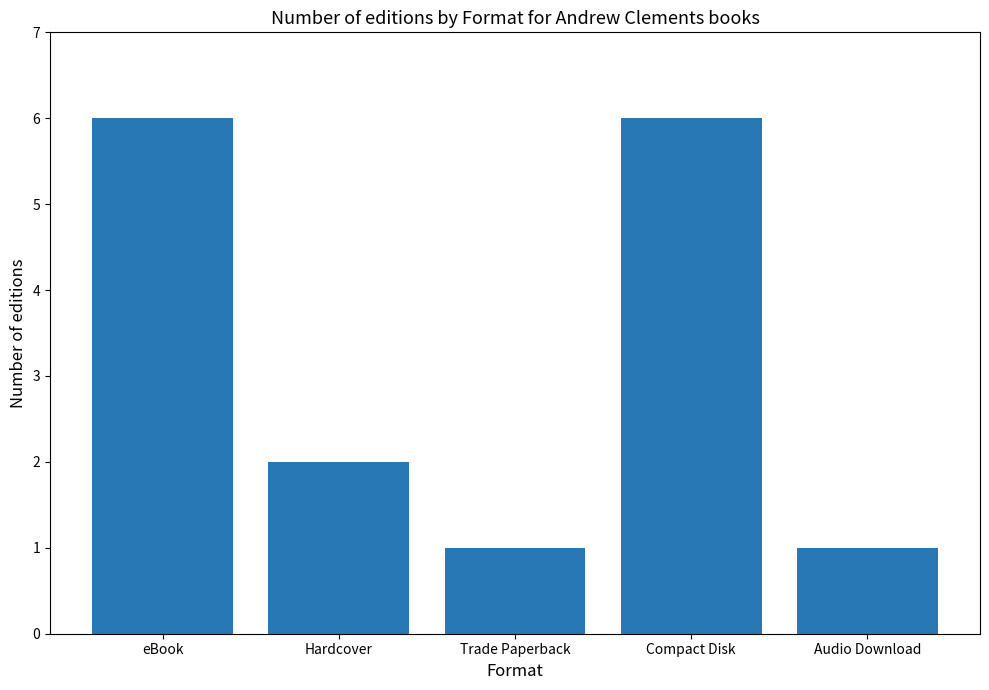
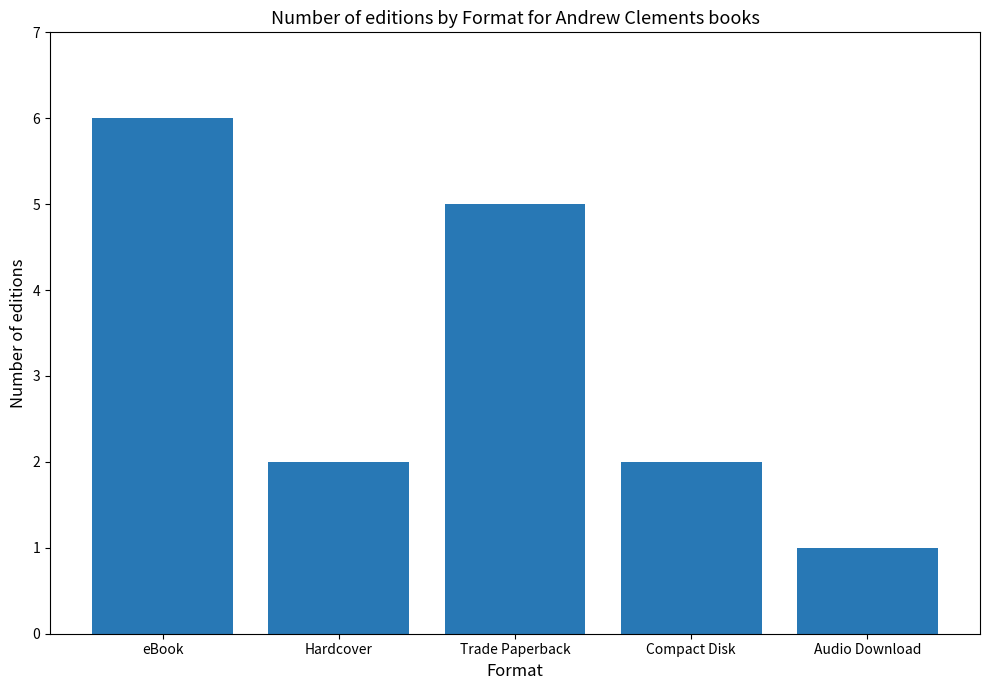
Trade Paperback: 1 -> 5
Compact Disk: 6 -> 2
